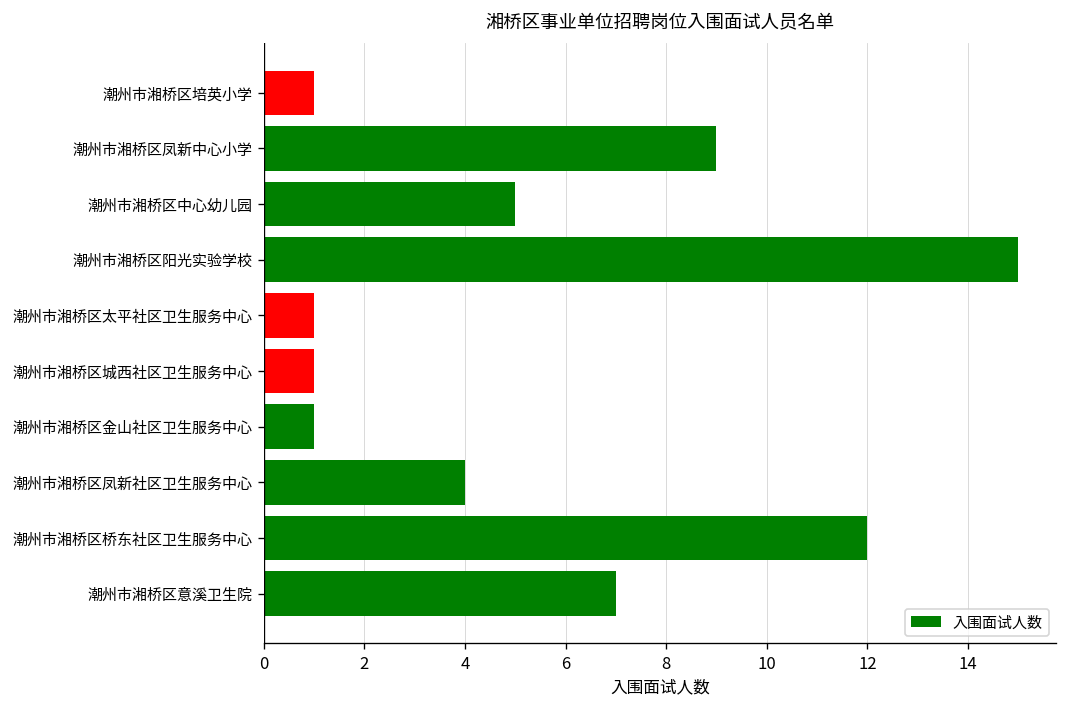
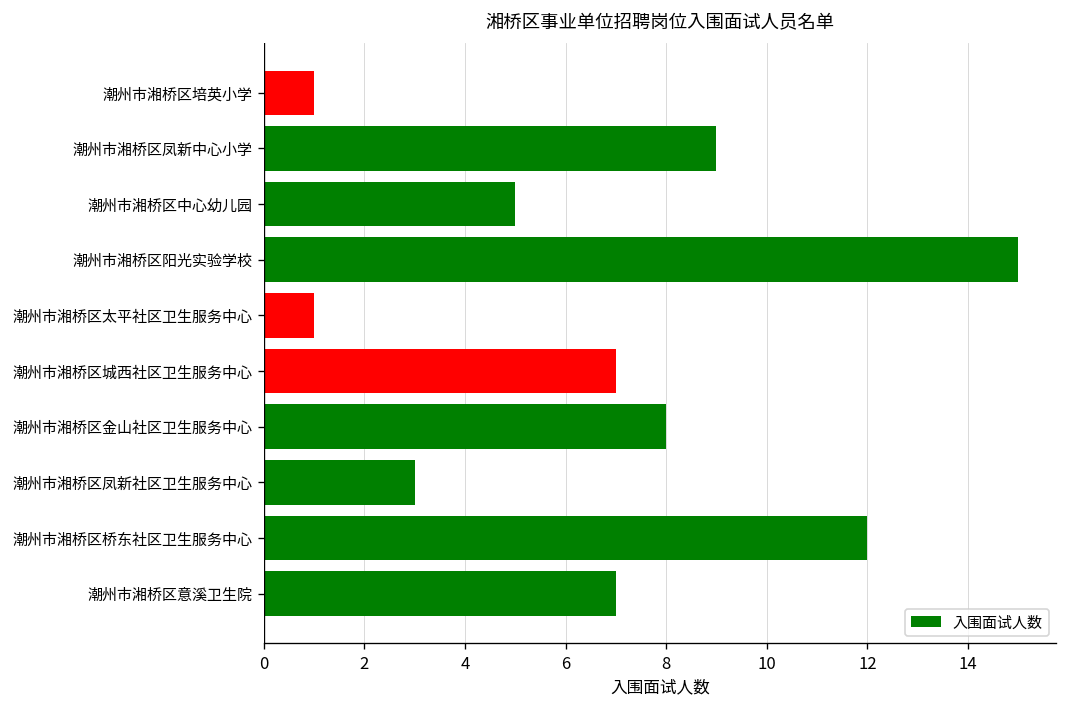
潮州市湘桥区城西社区卫生服务中心: 1 -> 7
潮州市湘桥区金山社区卫生服务中心: 1 -> 8
潮州市湘桥区凤新社区卫生服务中心: 4 -> 3
